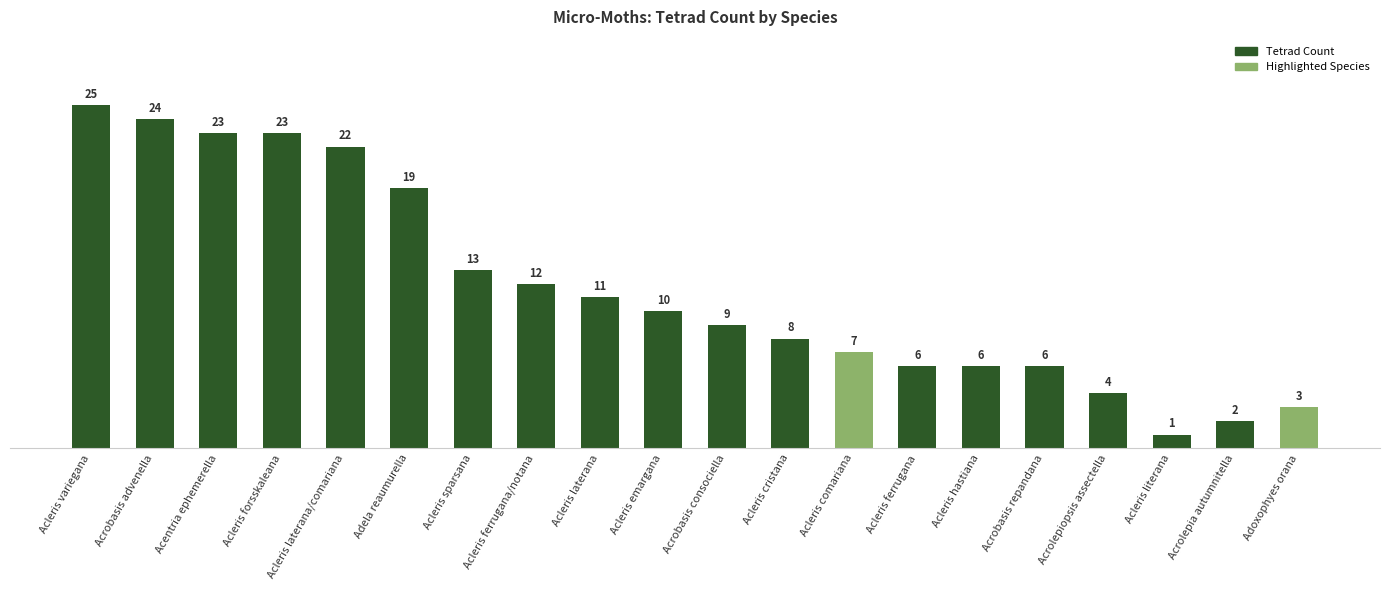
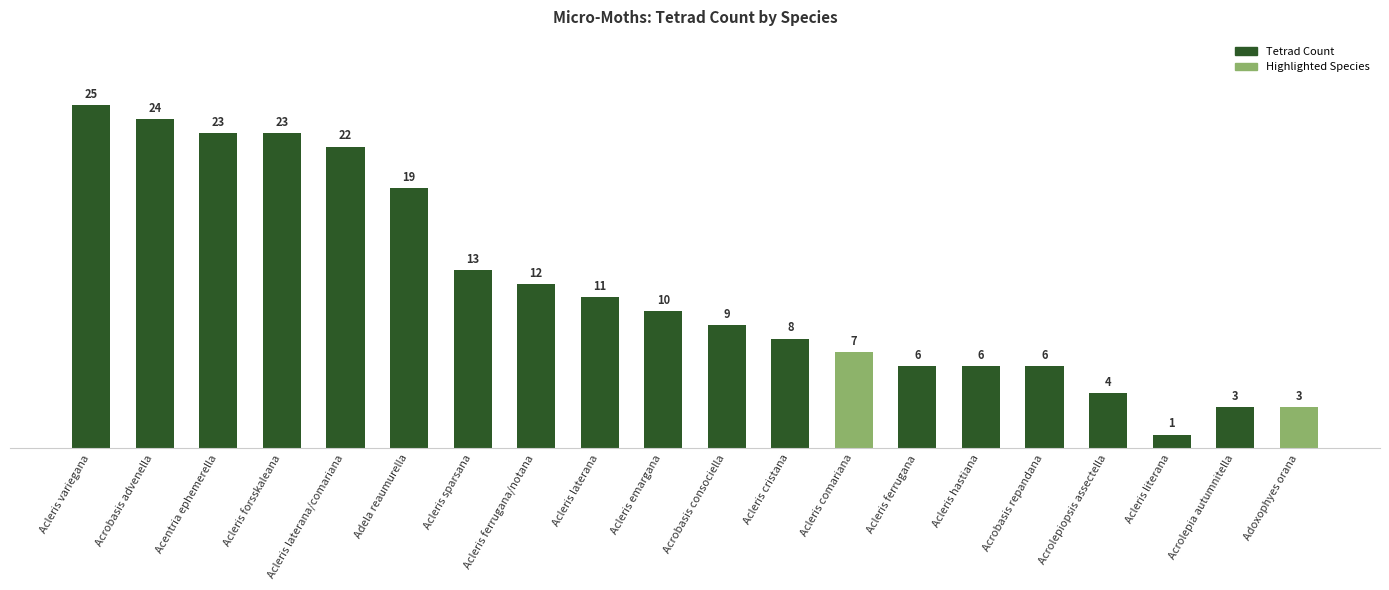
Acrolepia autumnitella: 2 -> 3
